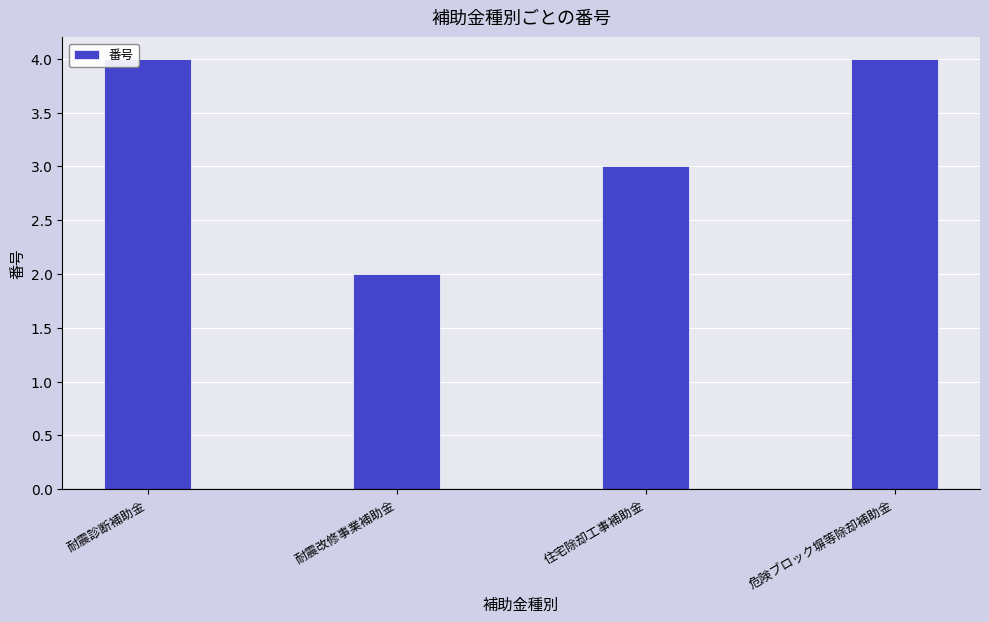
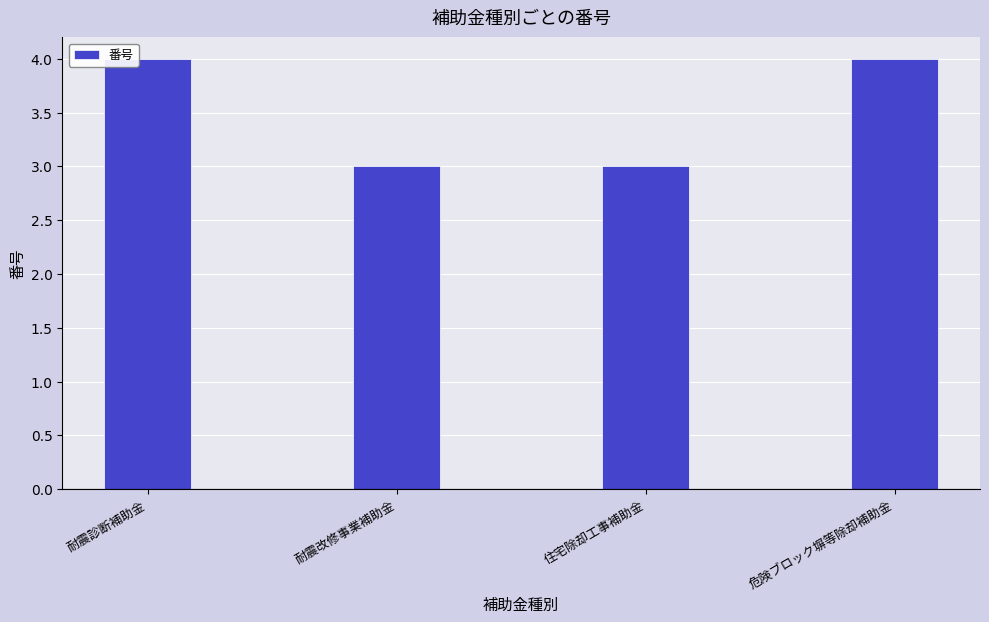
耐震改修事業補助金: 2 -> 3
